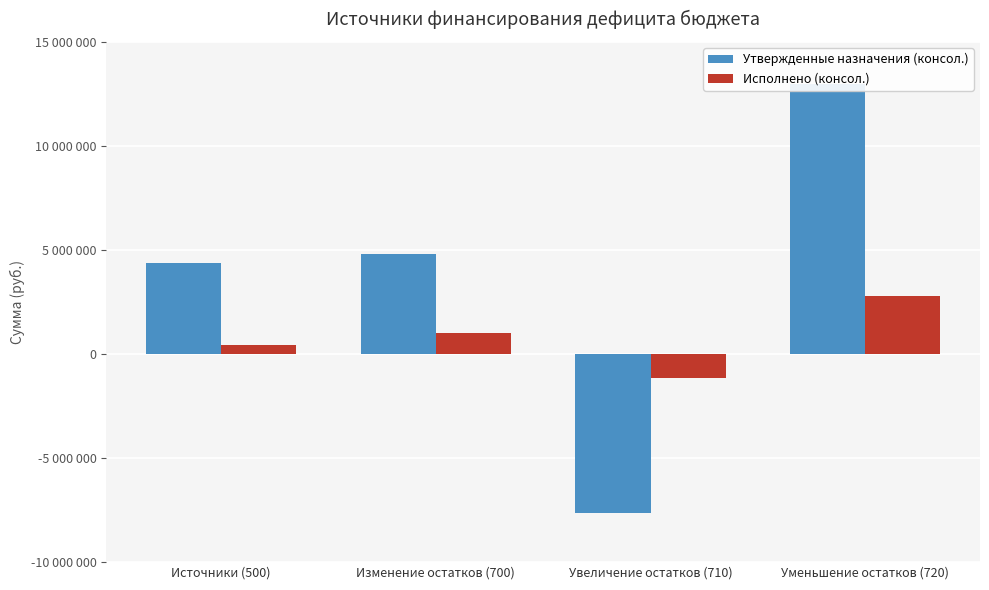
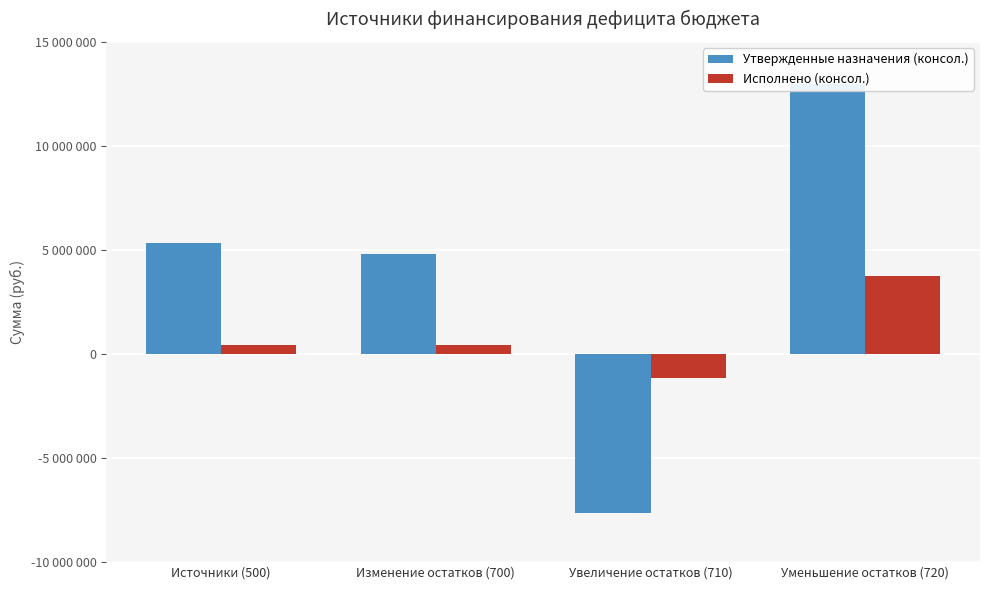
Утвержденные назначения (консол.), Источники (500): 4400000 -> 5300000
Исполнено (консол.), Изменение остатков (700): 1000000 -> 400000
Исполнено (консол.), Уменьшение остатков (720): 2800000 -> 3700000
